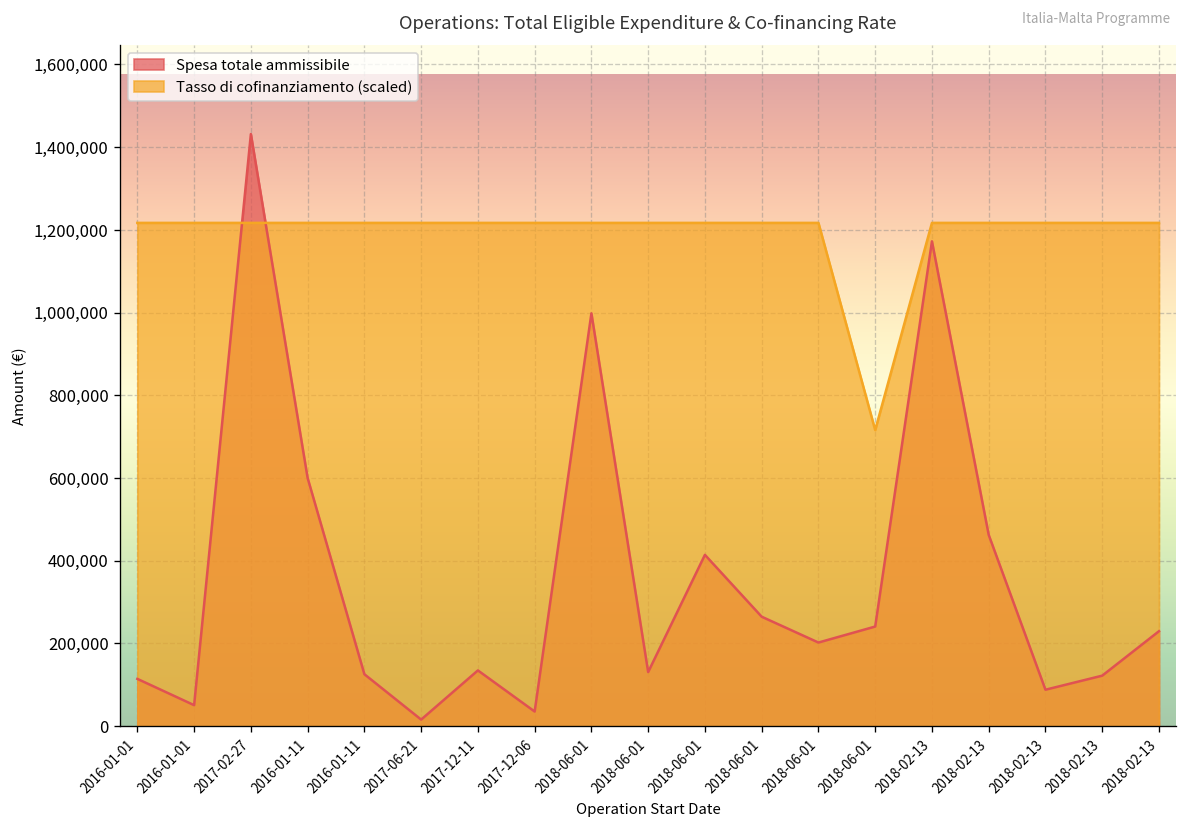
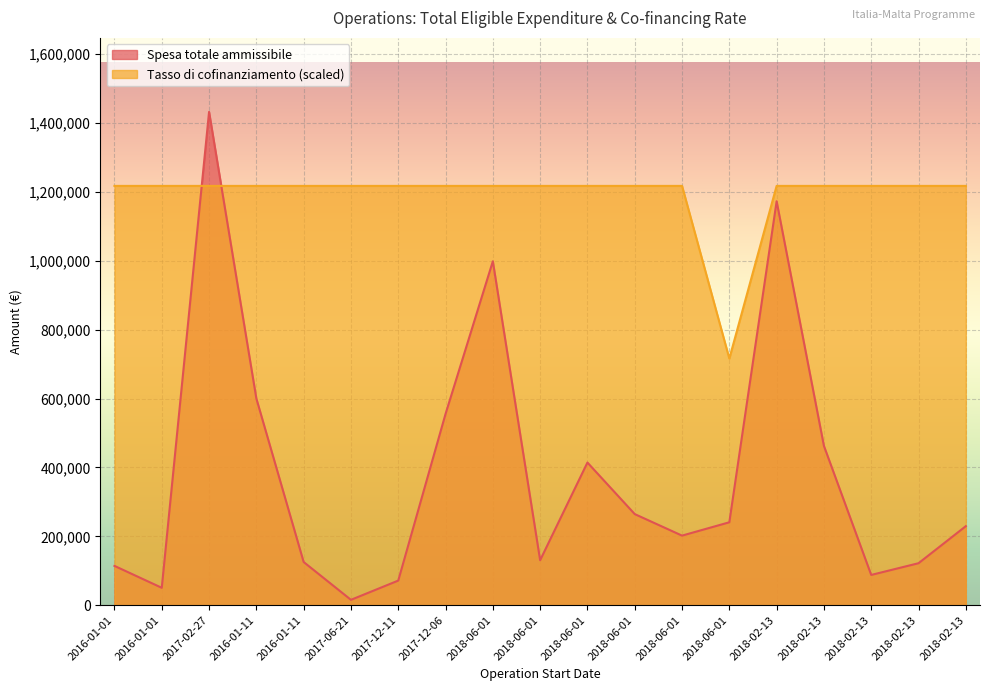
Spesa totale ammissibile, 2017-12-11: 130,000 -> 70,000
Spesa totale ammissibile, 2017-12-06: 40,000 -> 560,000
